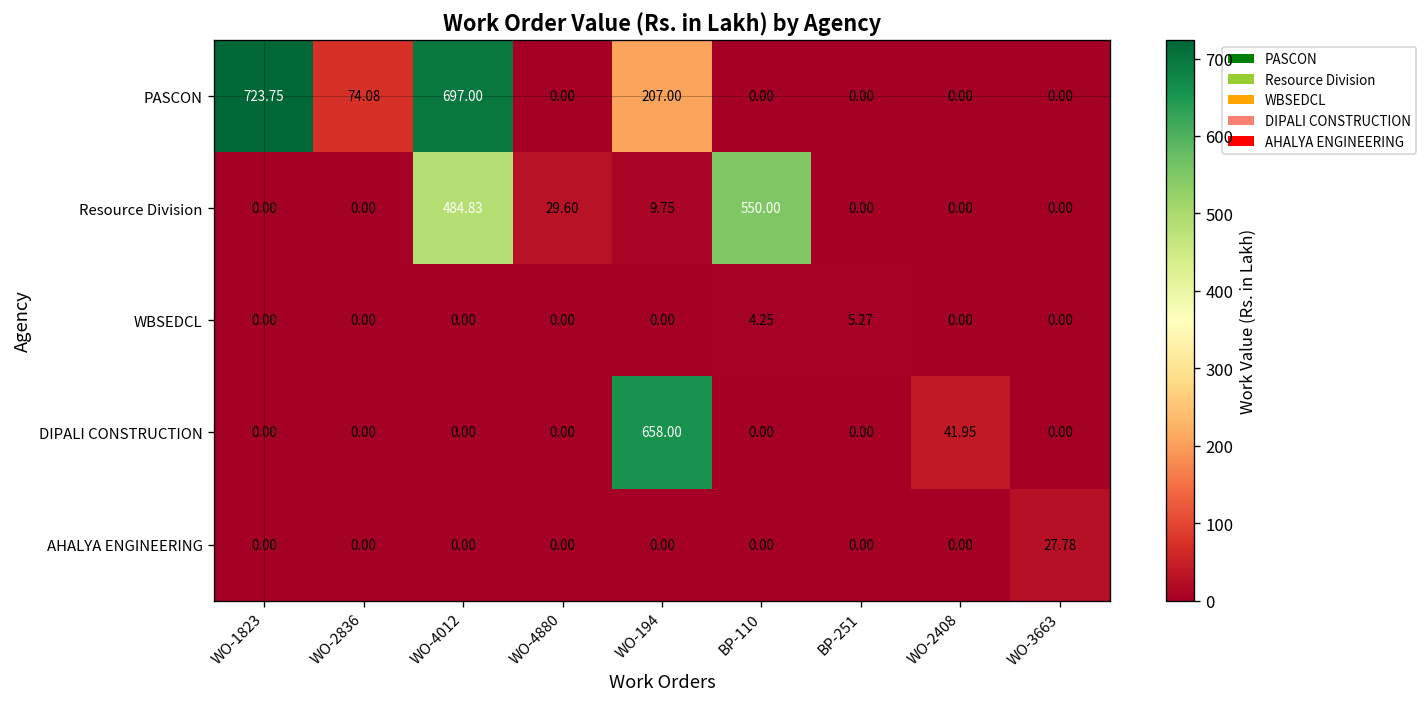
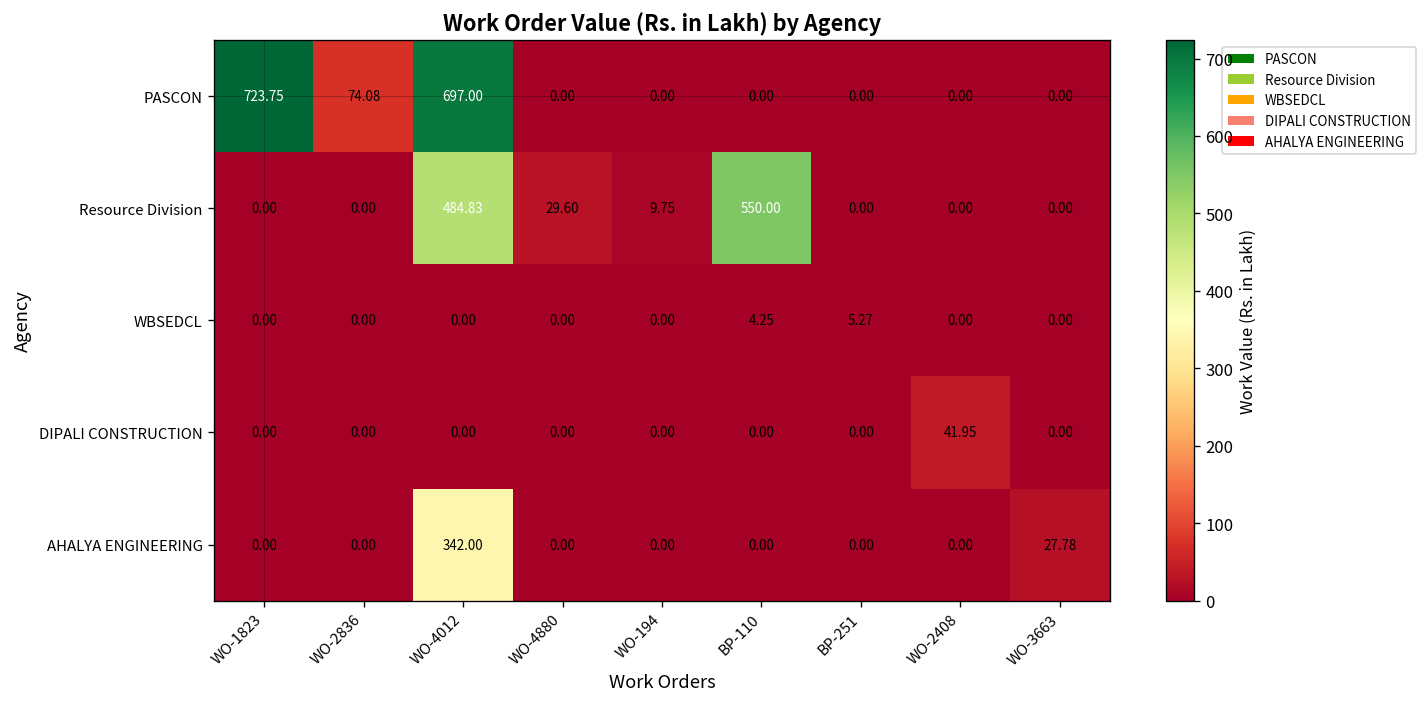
PASCON, WO-194: 207.00 -> 0.00
DIPALI CONSTRUCTION, WO-194: 658.00 -> 0.00
AHALYA ENGINEERING, WO-4012: 0.00 -> 342.00
